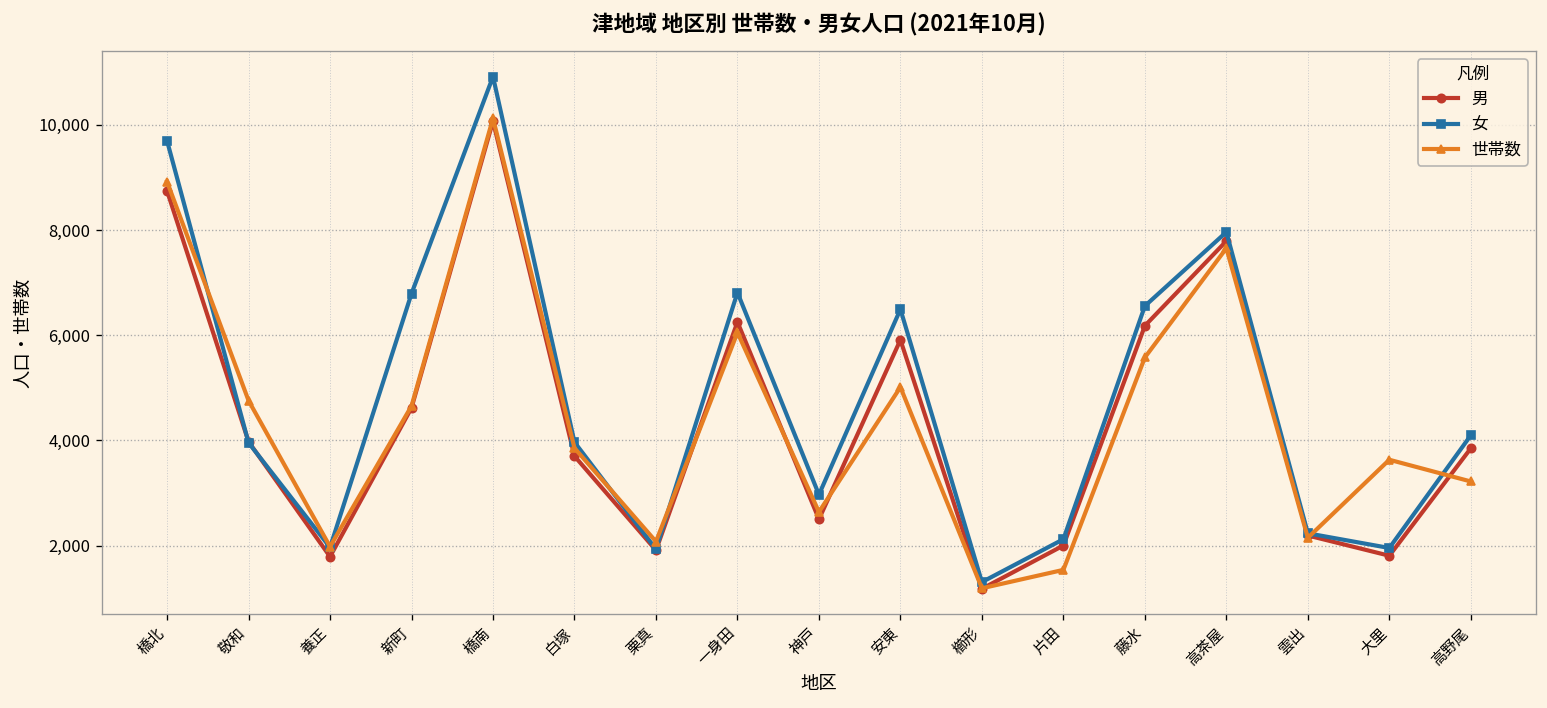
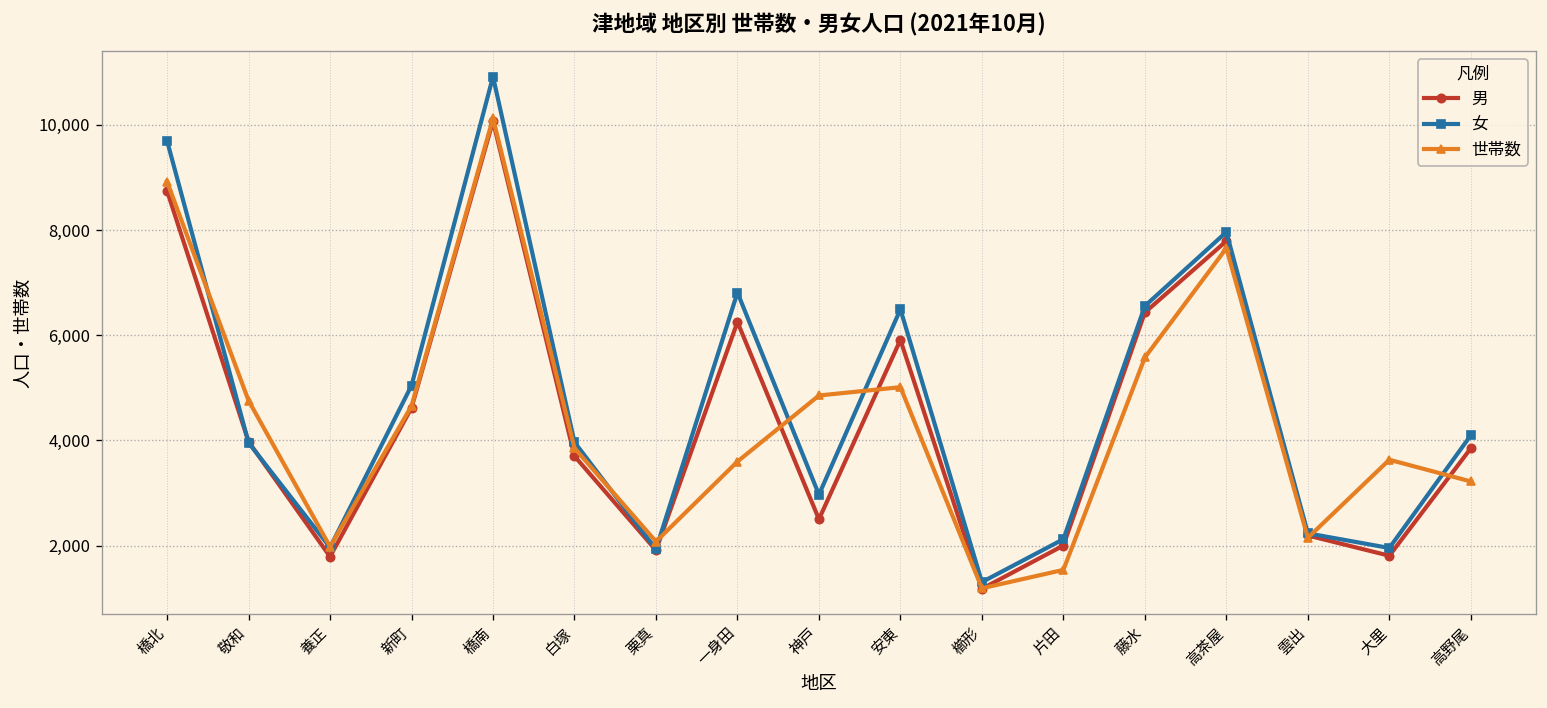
女, 新町: 6,800 -> 5,000
世帯数, 一身田: 6,100 -> 3,600
世帯数, 神戸: 2,600 -> 4,900
男, 藤水: 6,200 -> 6,400
